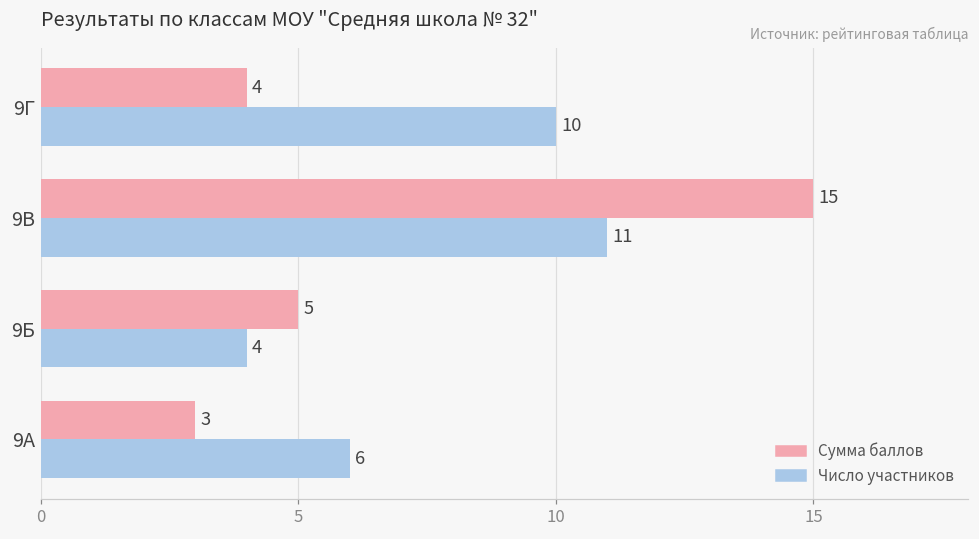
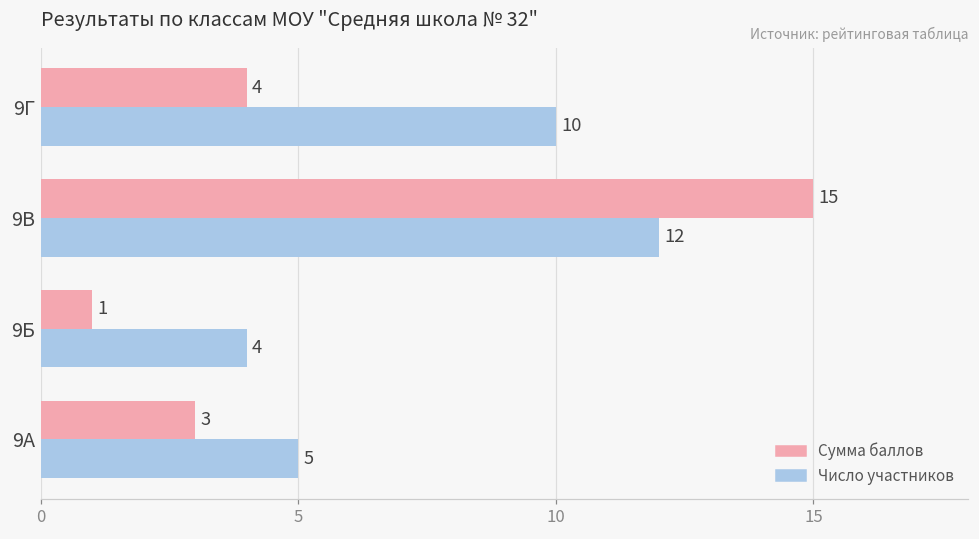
Число участников, 9В: 11 -> 12
Сумма баллов, 9Б: 5 -> 1
Число участников, 9А: 6 -> 5
